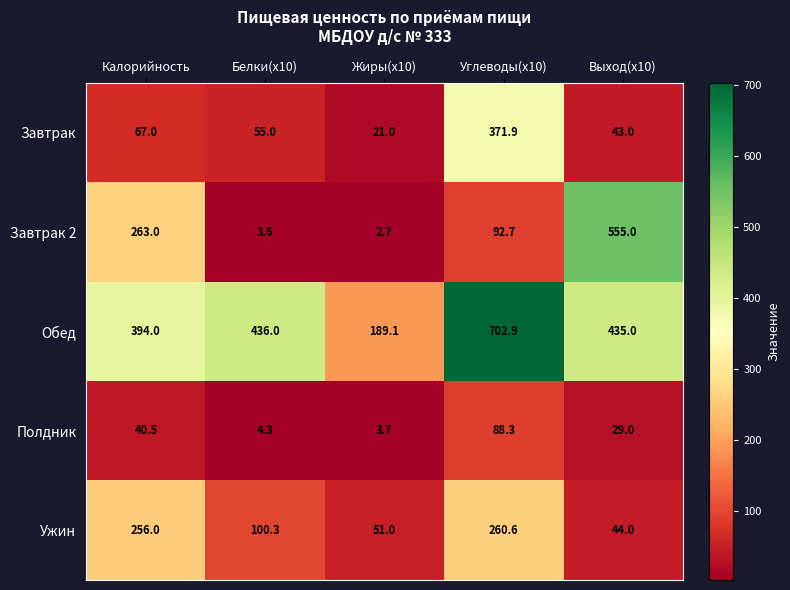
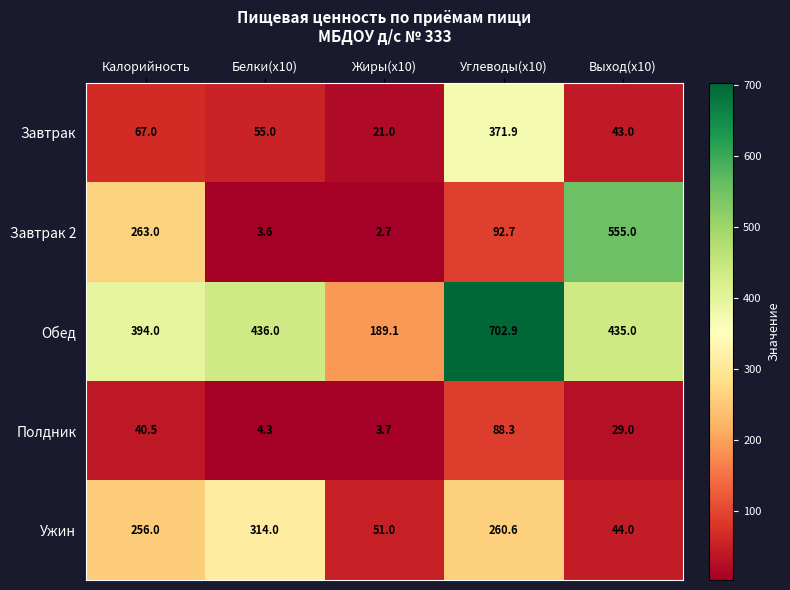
Ужин, Белки(x10): 100.3 -> 314.0
